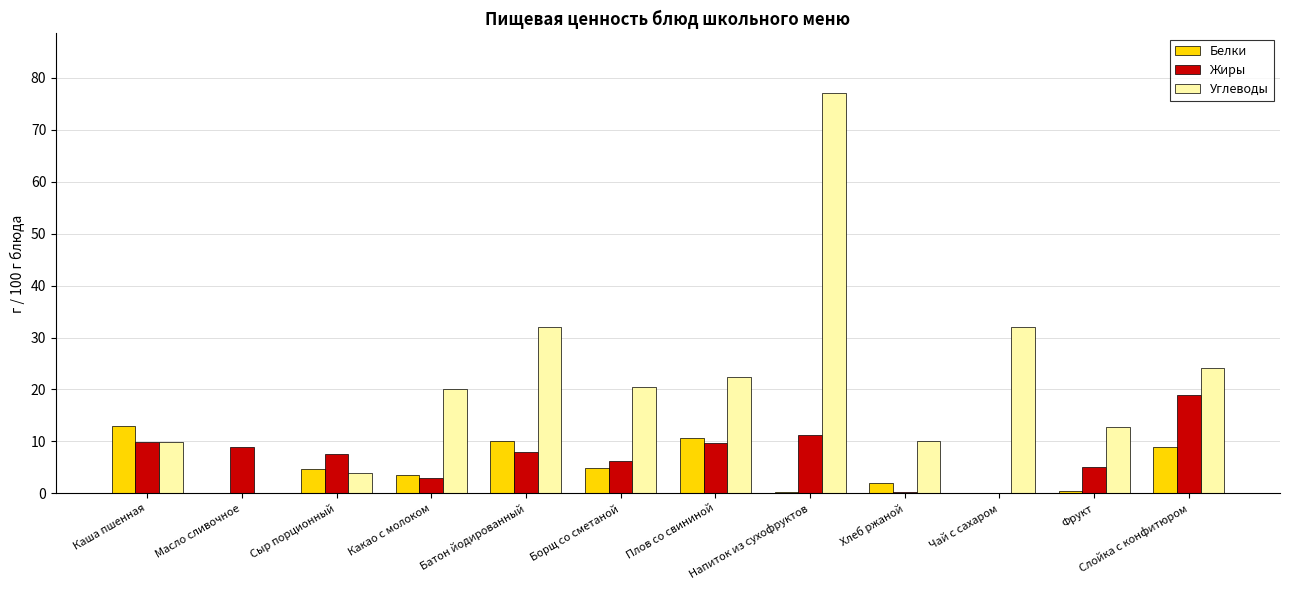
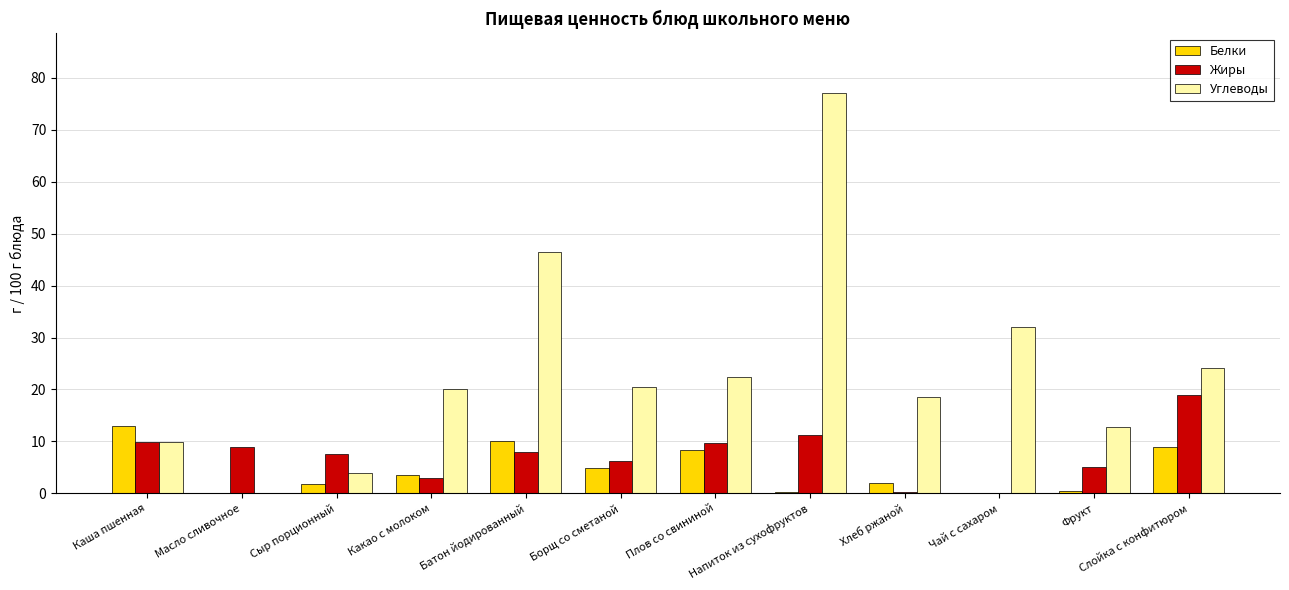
Белки, Сыр порционный: 5 -> 2
Углеводы, Батон йодированный: 32 -> 47
Белки, Плов со свининой: 11 -> 8
Углеводы, Хлеб ржаной: 10 -> 19
